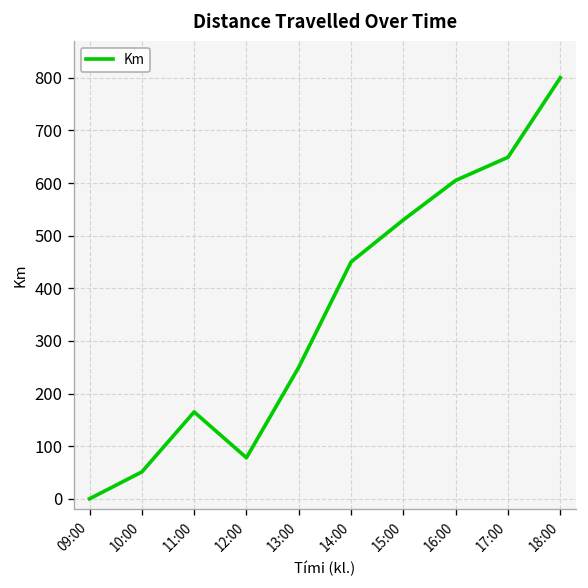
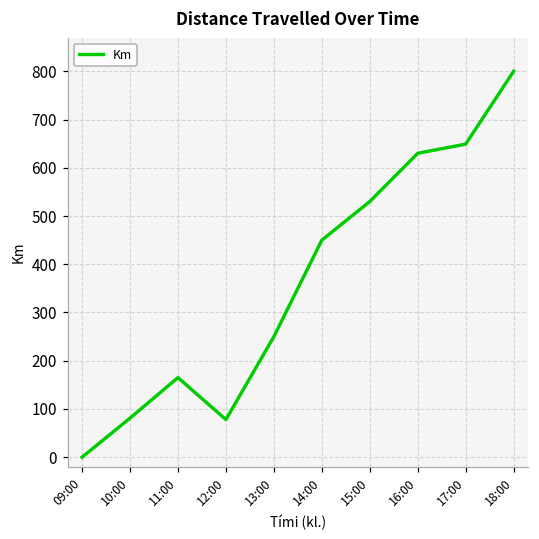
10:00: 50 -> 80
16:00: 610 -> 630
